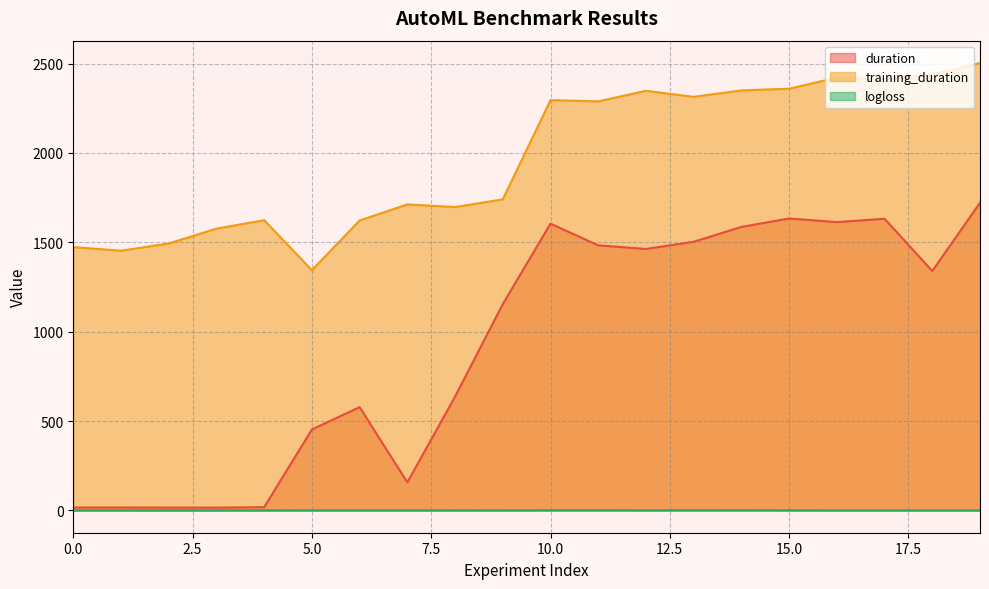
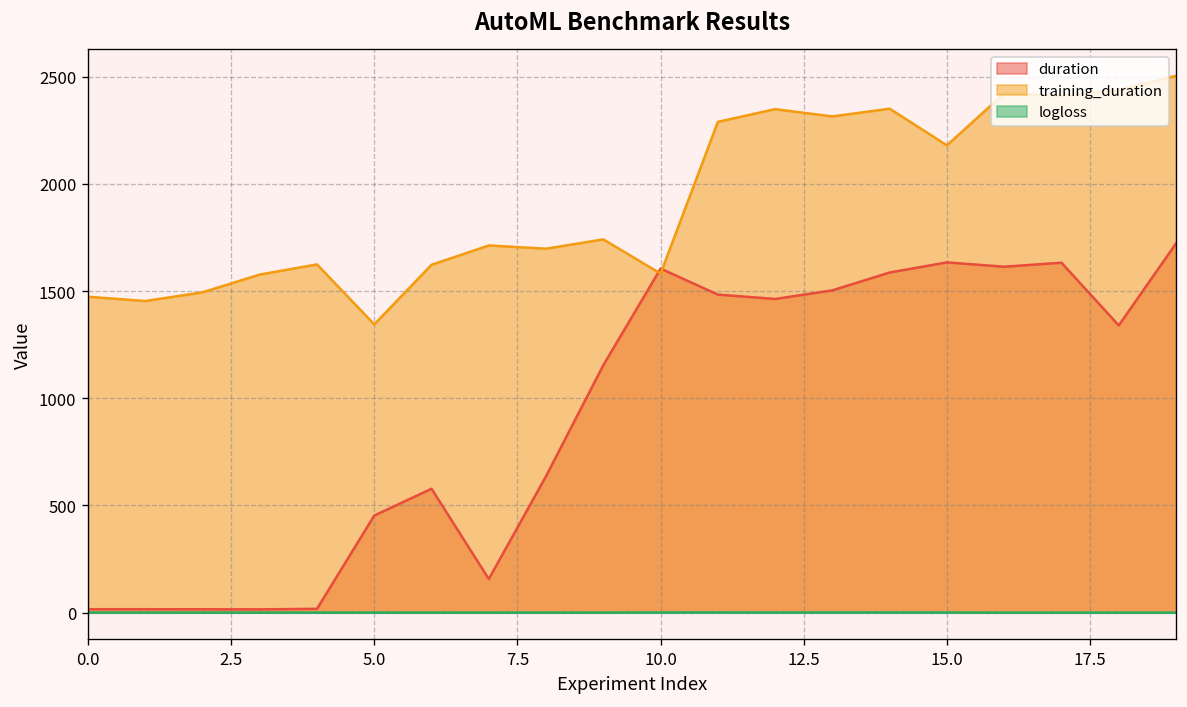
training_duration, 10.0: 2300 -> 1580
training_duration, 15.0: 2360 -> 2180
